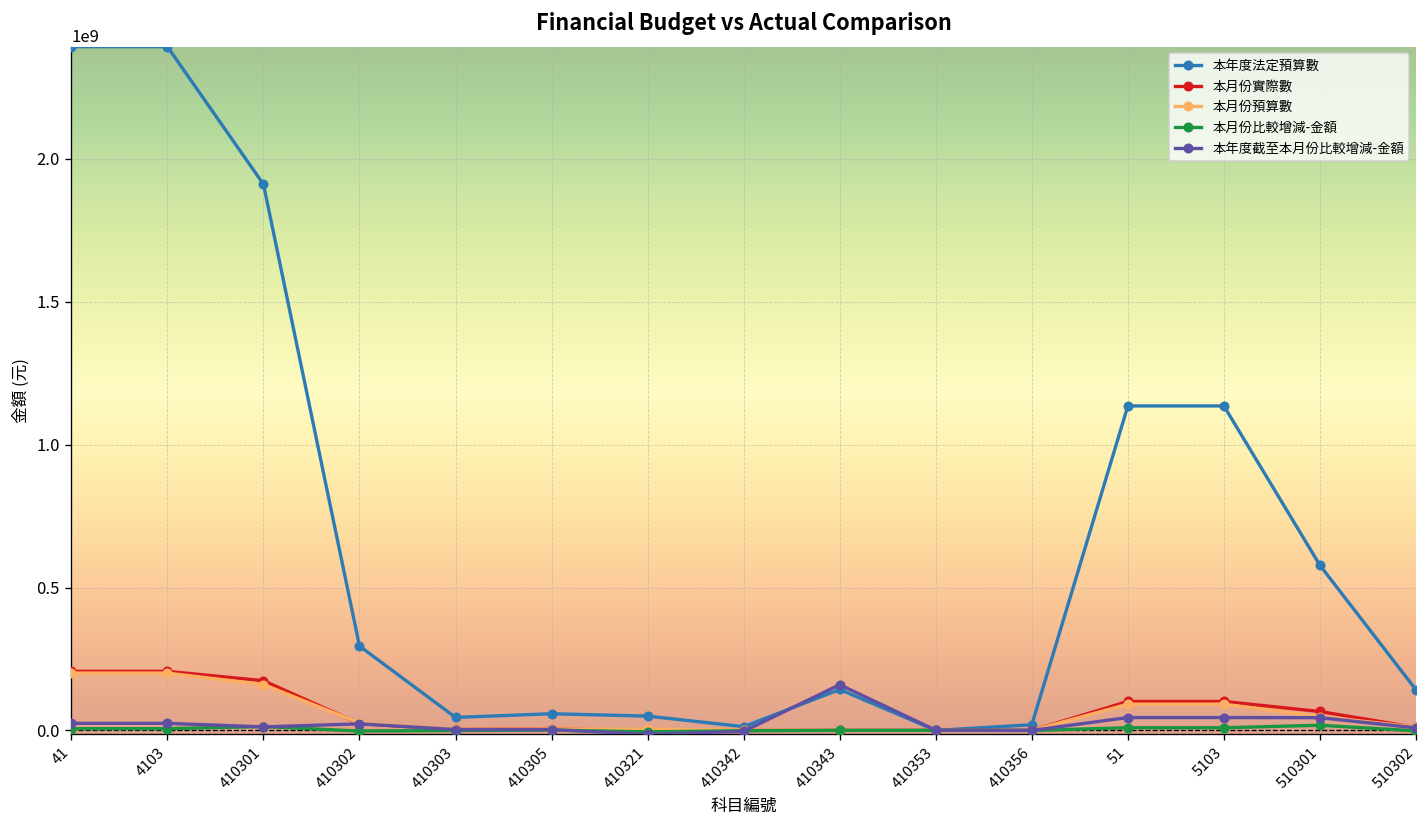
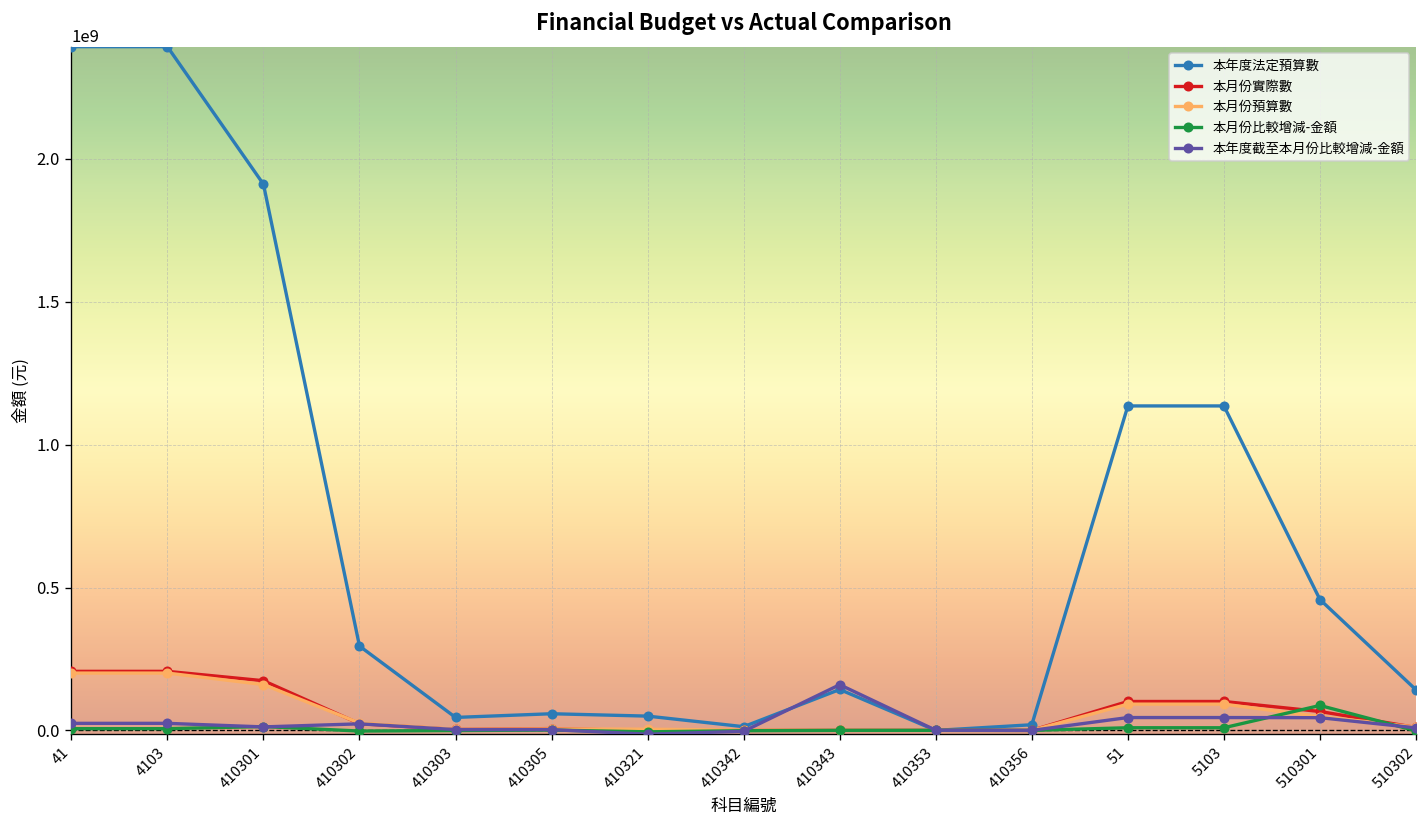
本年度法定預算數, 510301: 580000000 -> 460000000
本月份比較增減-金額, 510301: 20000000 -> 90000000
